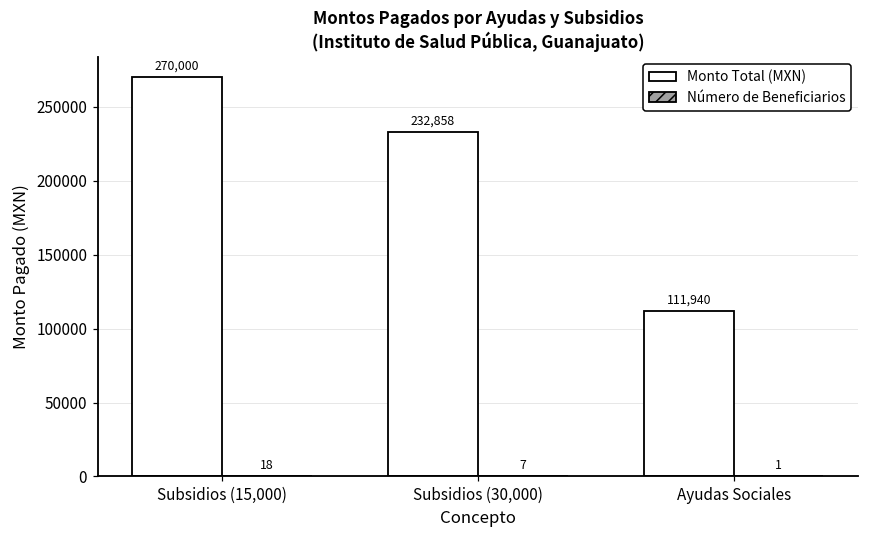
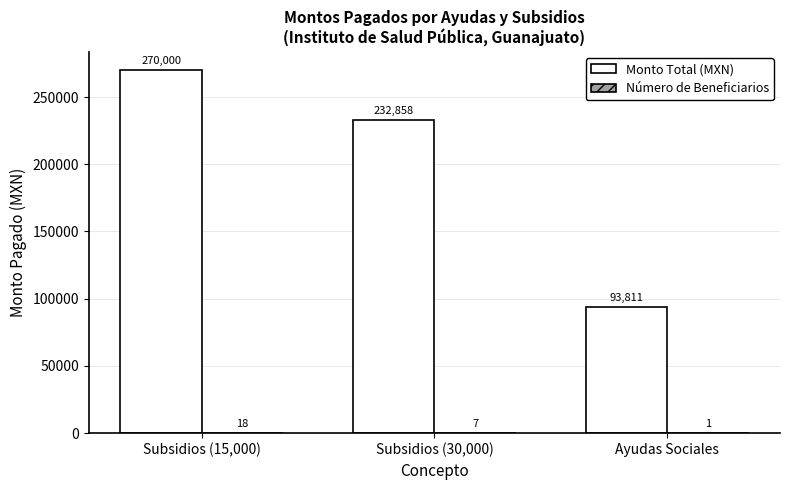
Monto Total (MXN), Ayudas Sociales: 111,940 -> 93,811
